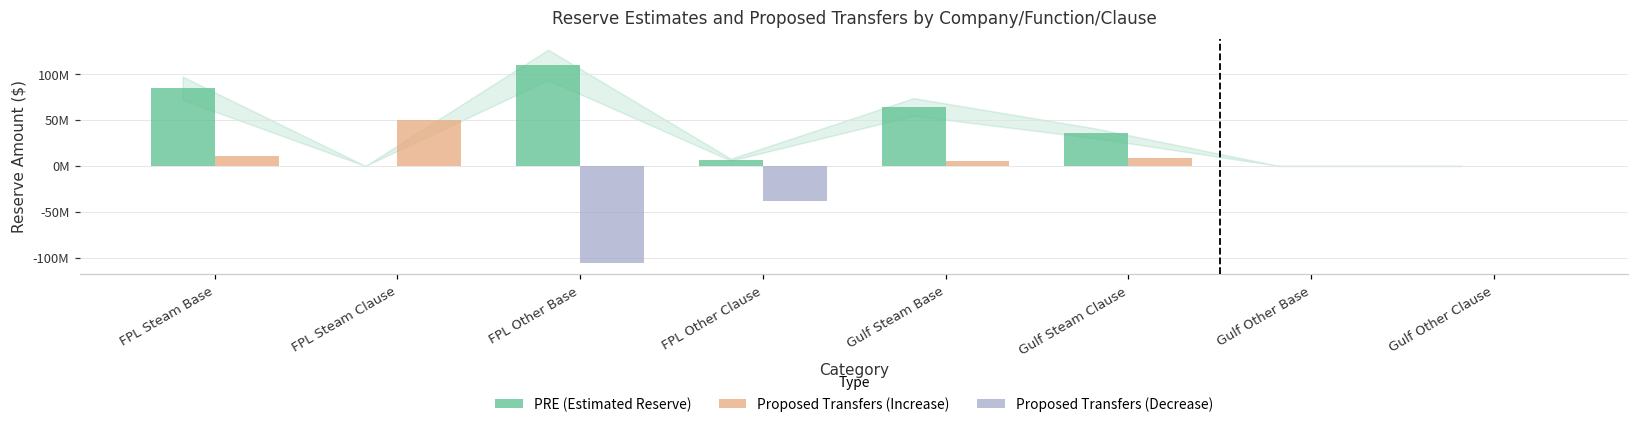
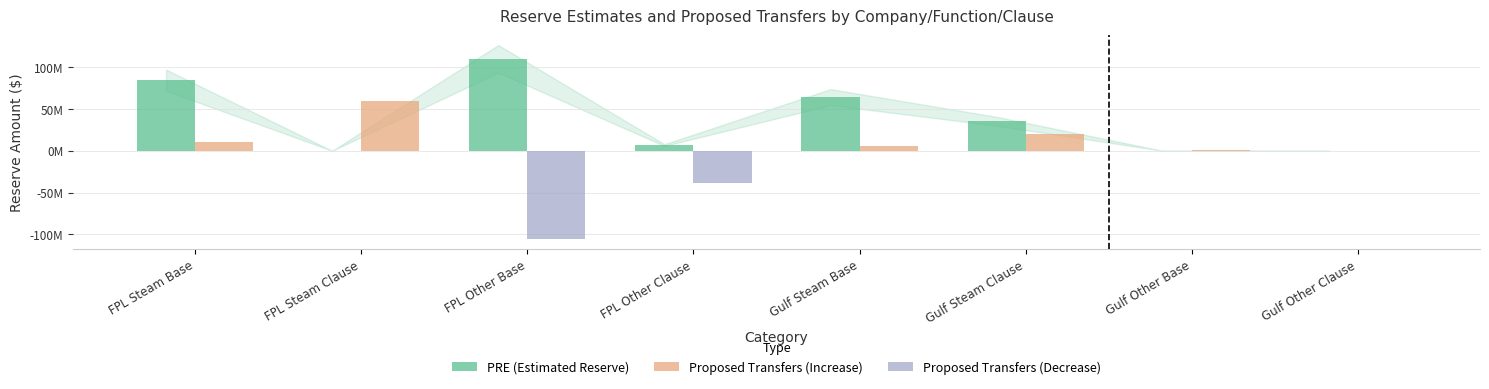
Proposed Transfers (Increase), FPL Steam Clause: 50000000 -> 60000000
Proposed Transfers (Increase), Gulf Steam Clause: 10000000 -> 20000000
